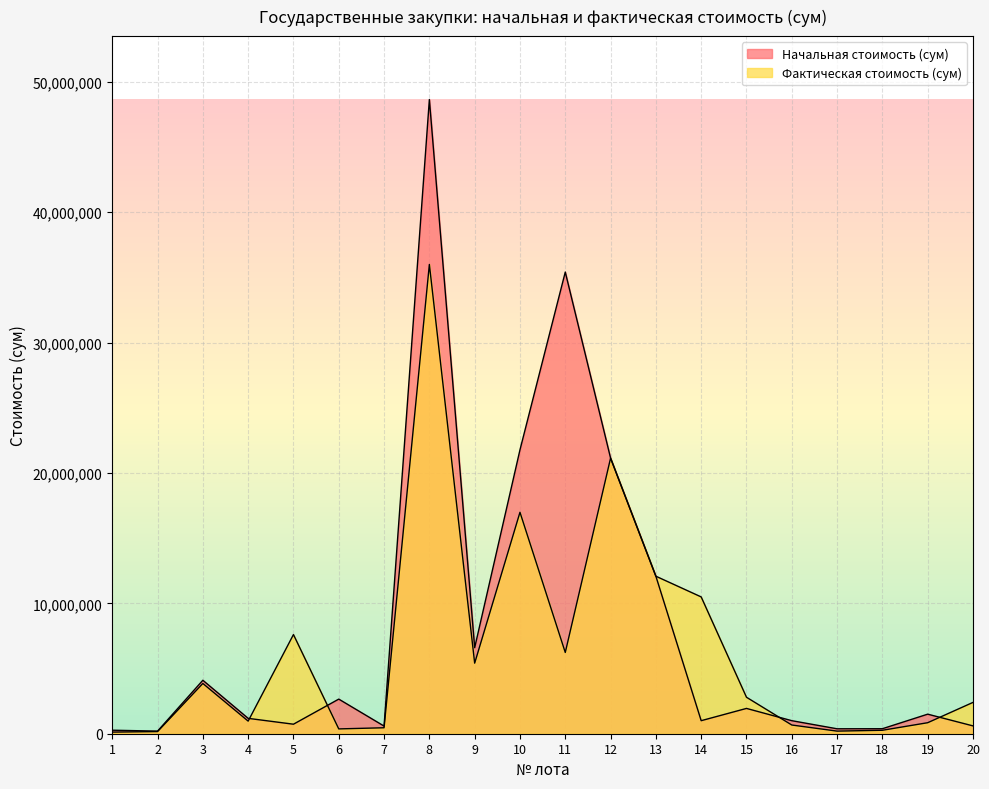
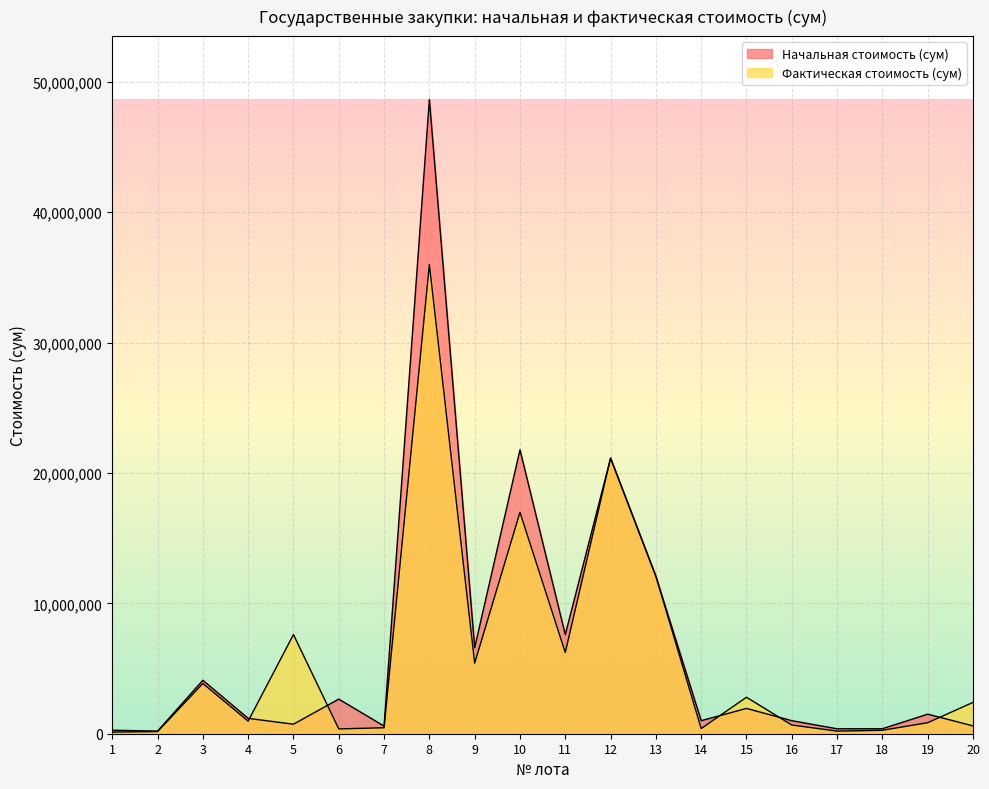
Начальная стоимость (сум), 11: 35,400,000 -> 7,600,000
Фактическая стоимость (сум), 14: 10,500,000 -> 400,000
